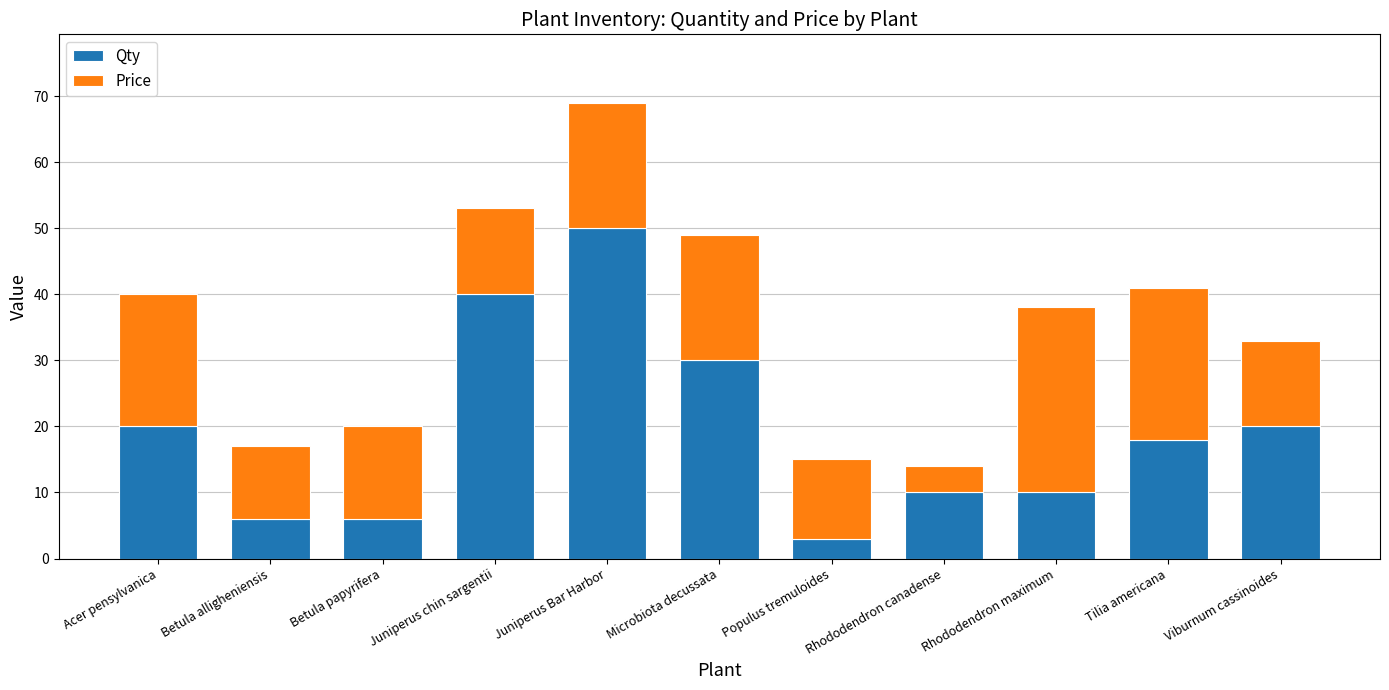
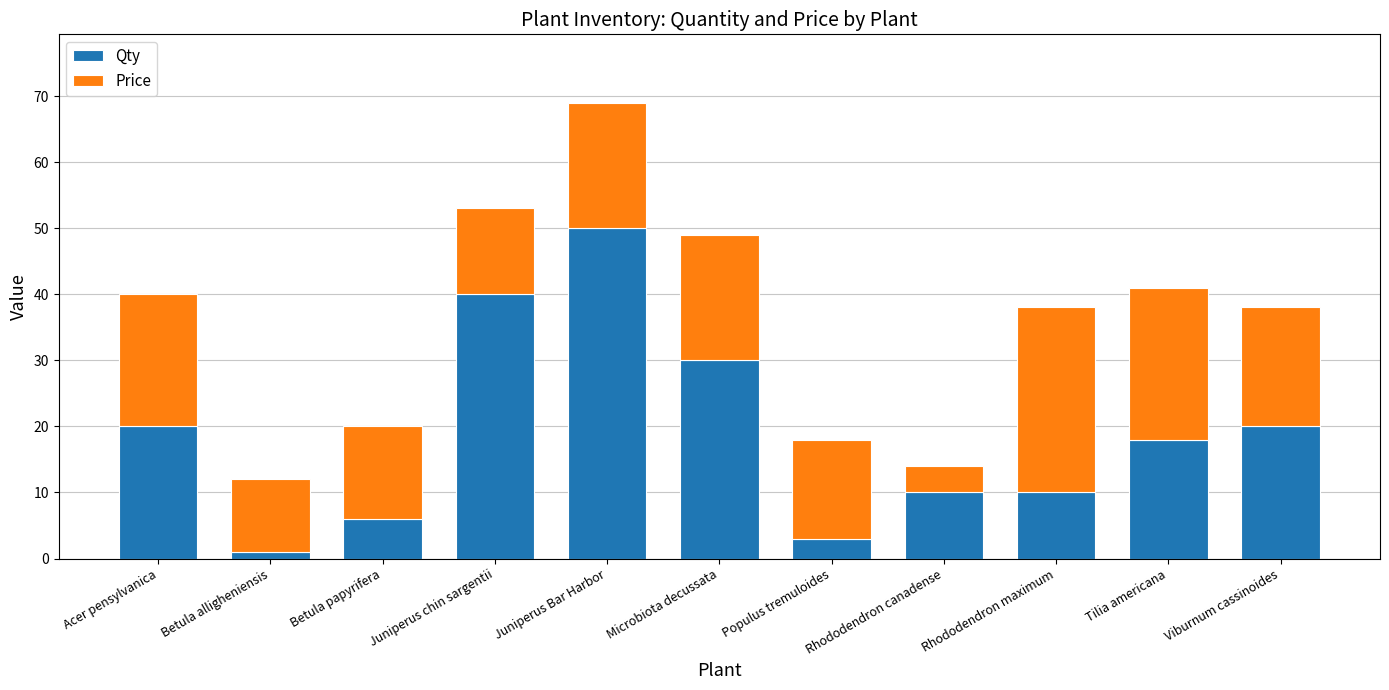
Qty, Betula alligheniensis: 6 -> 1
Price, Populus tremuloides: 12 -> 15
Price, Viburnum cassinoides: 13 -> 18
